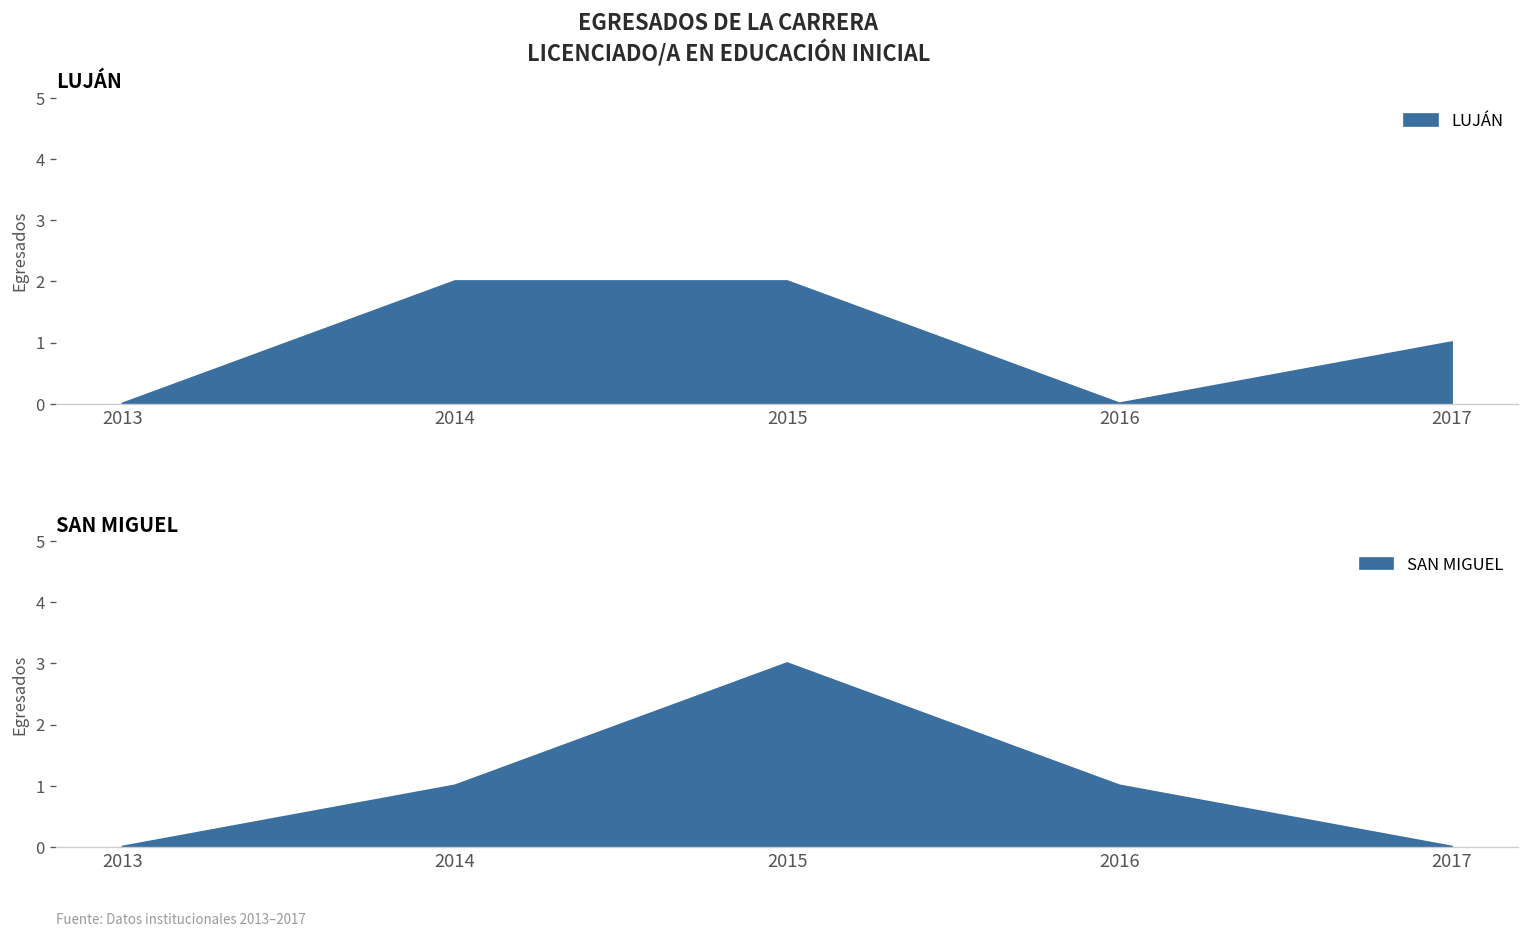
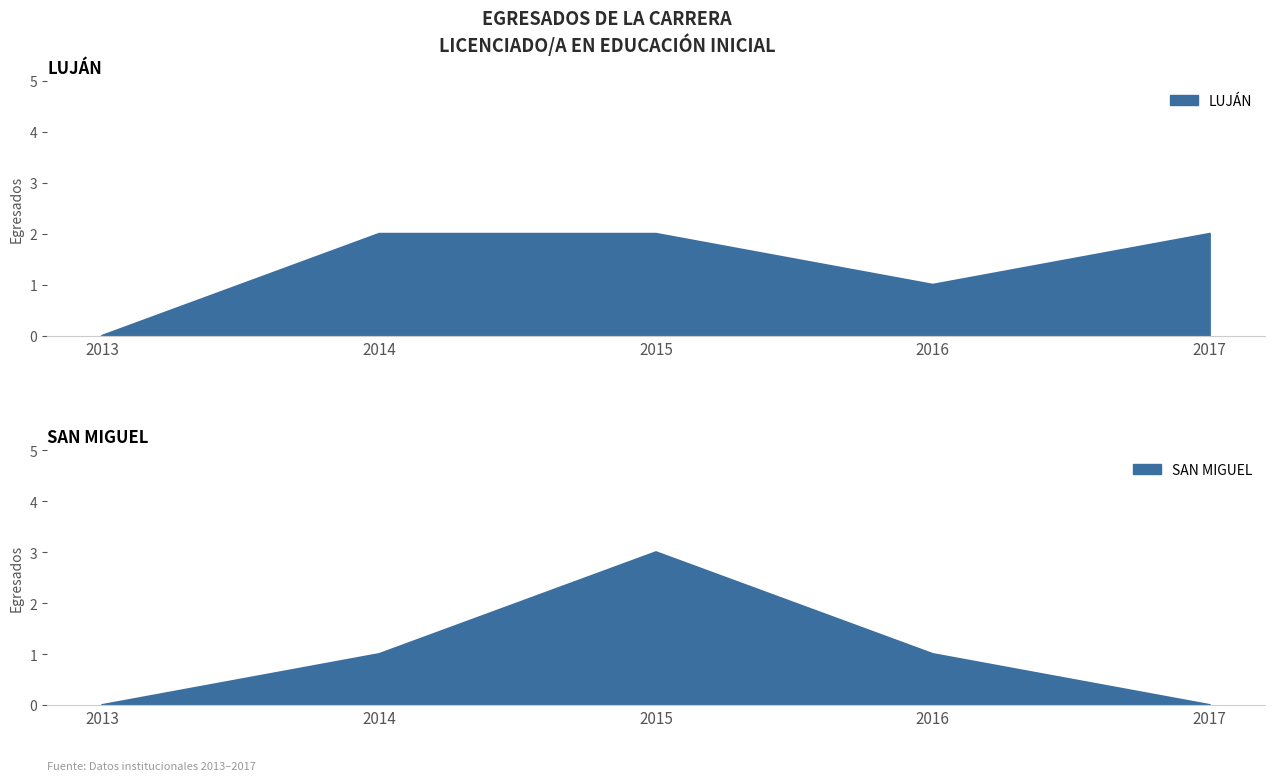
LUJÁN, 2016: 0 -> 1
LUJÁN, 2017: 1 -> 2
